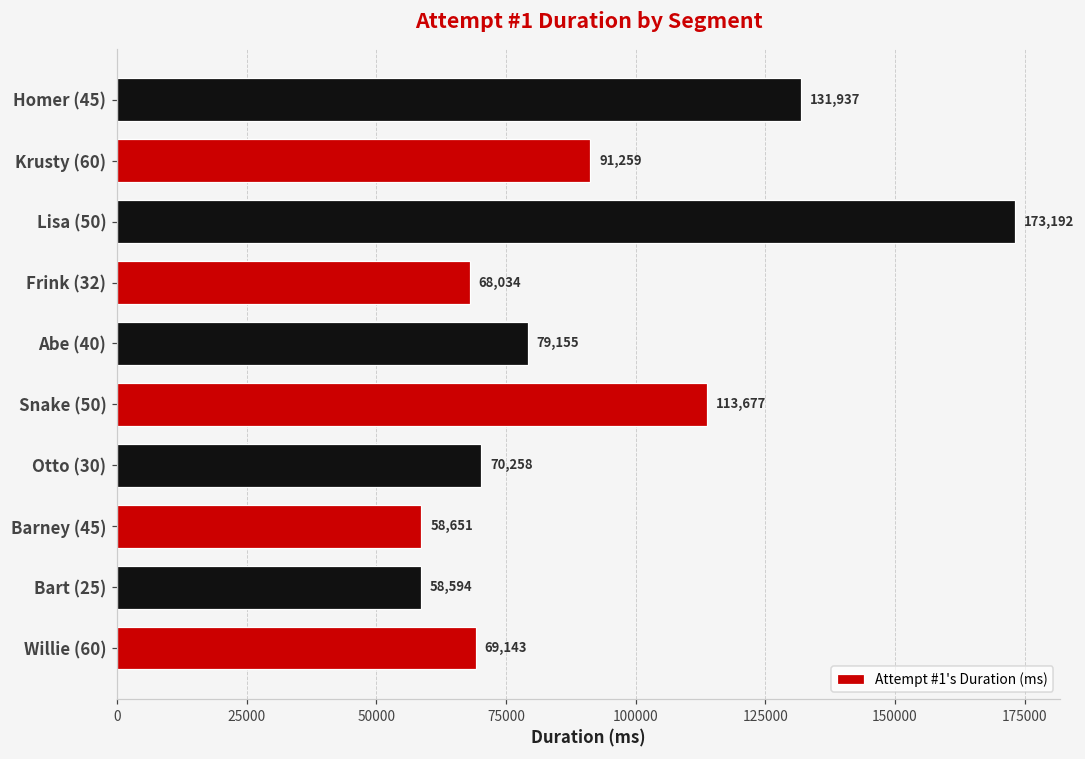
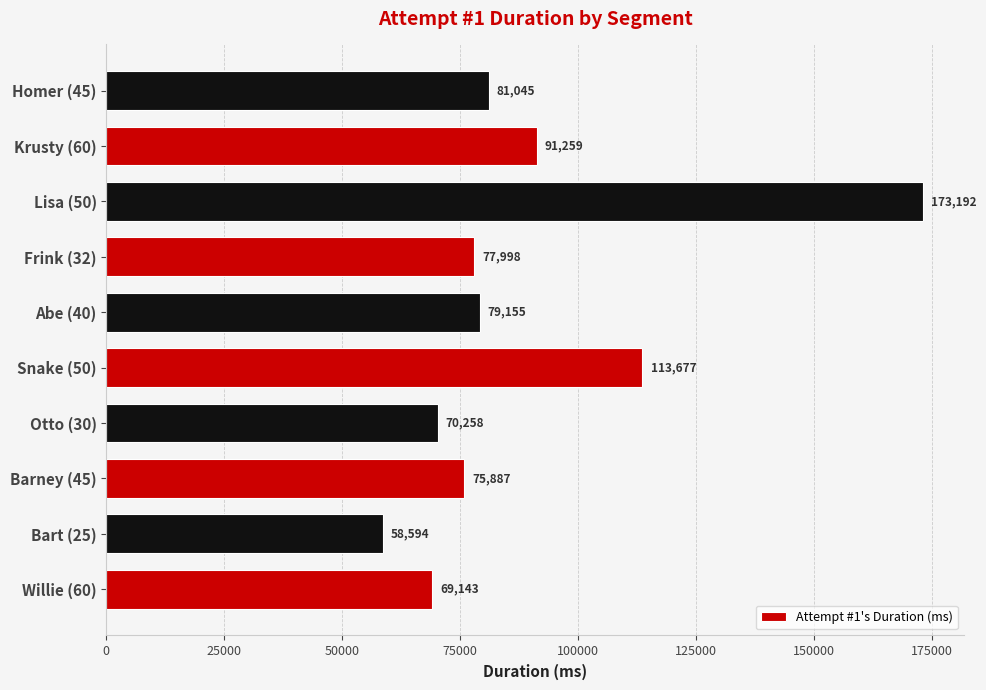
Homer (45): 131,937 -> 81,045
Frink (32): 68,034 -> 77,998
Barney (45): 58,651 -> 75,887
